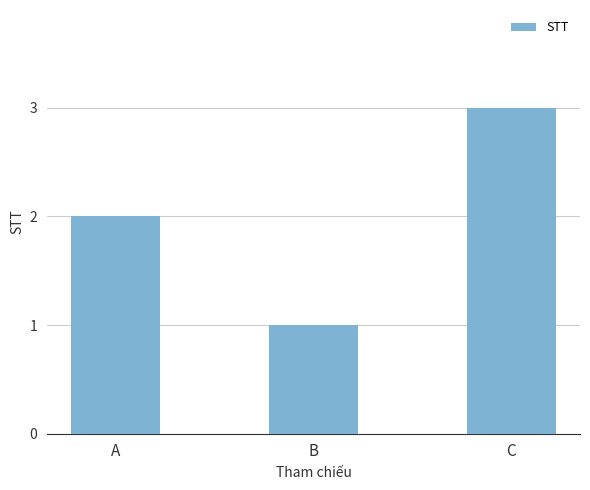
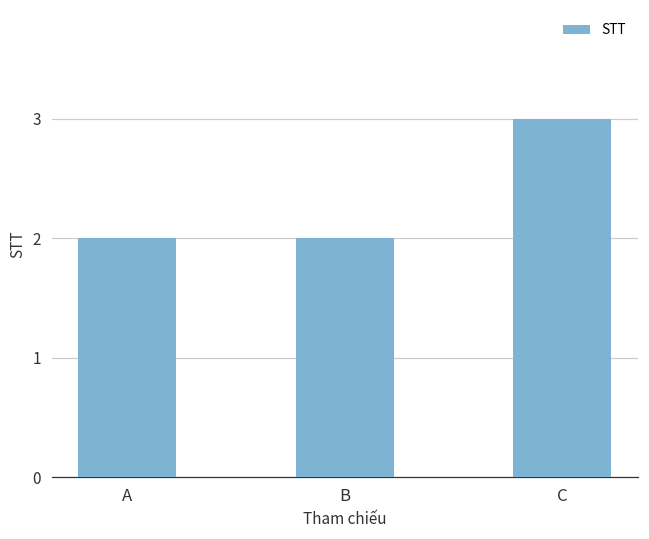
B: 1 -> 2
